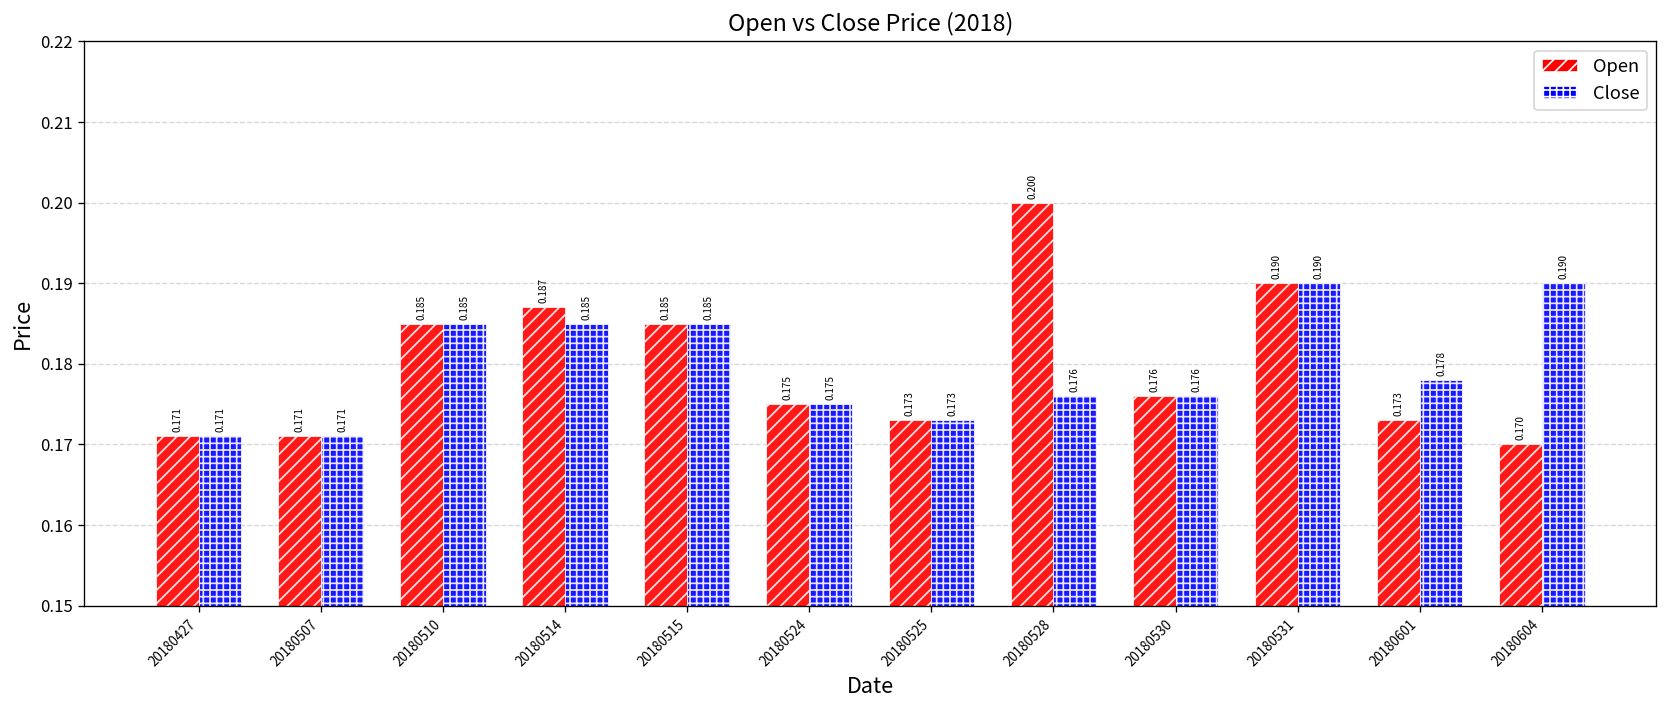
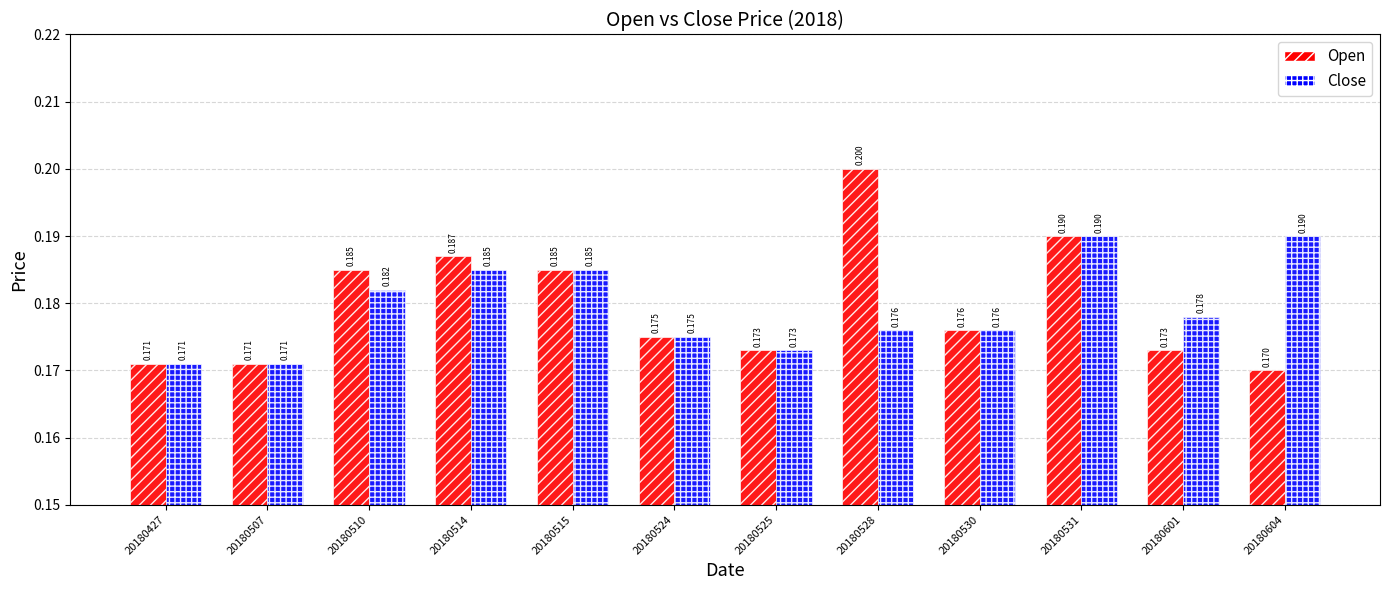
Close, 20180510: 0.185 -> 0.182
